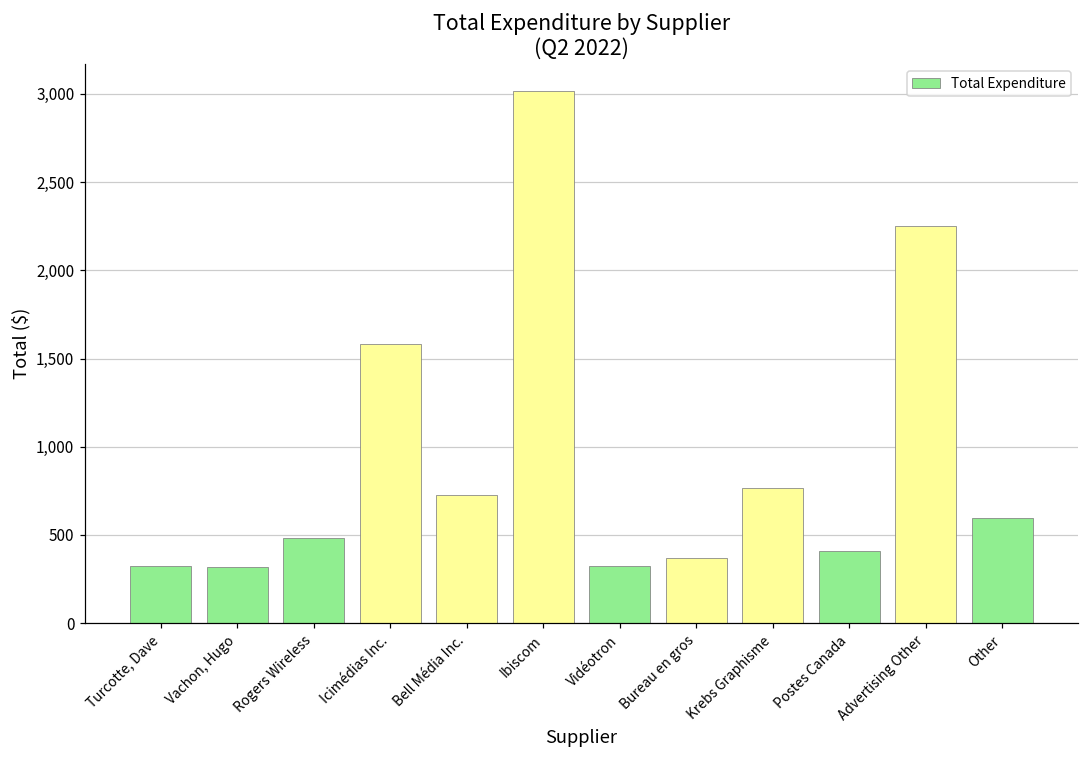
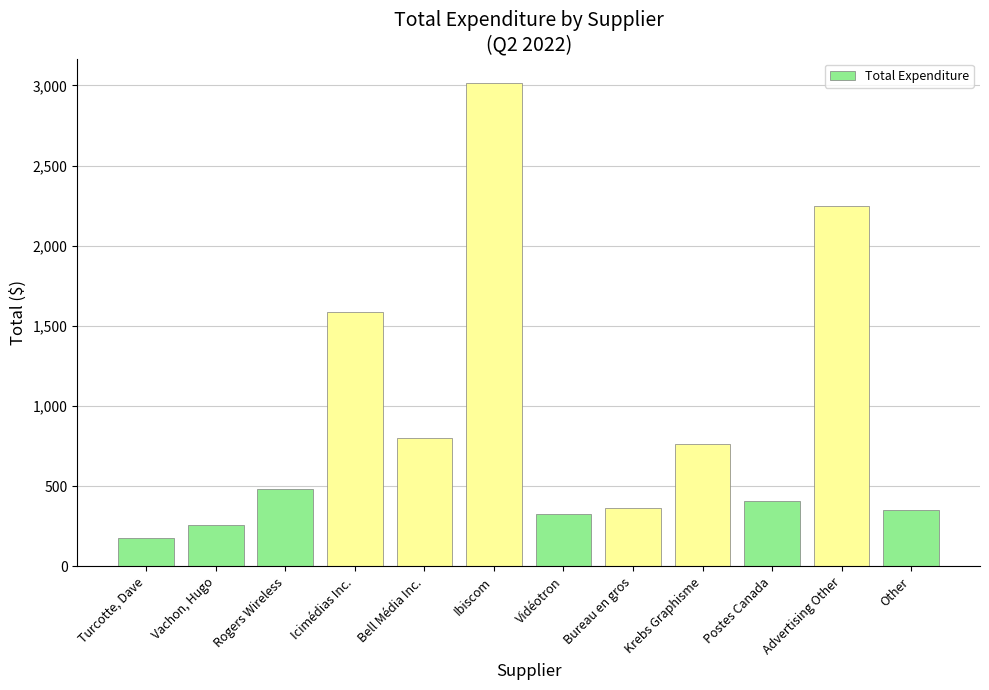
Turcotte, Dave: 320 -> 180
Vachon, Hugo: 320 -> 260
Bell Média Inc.: 730 -> 800
Other: 590 -> 350
